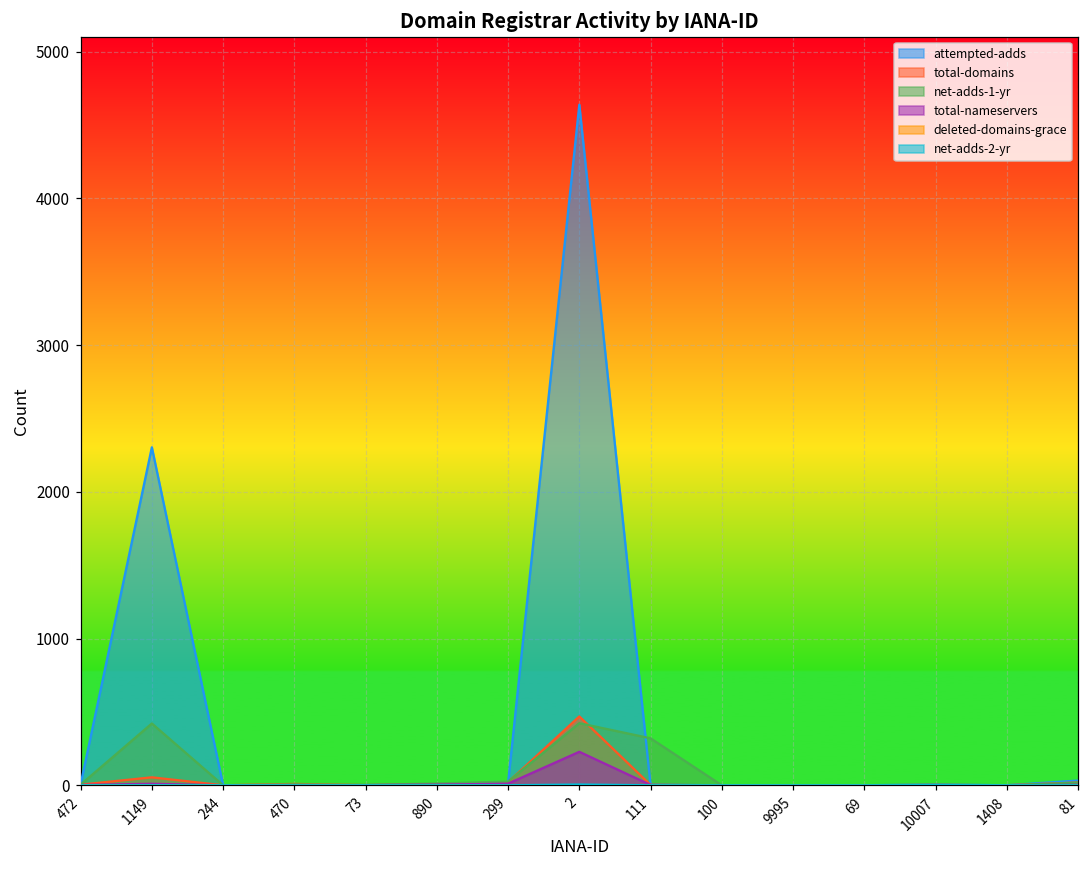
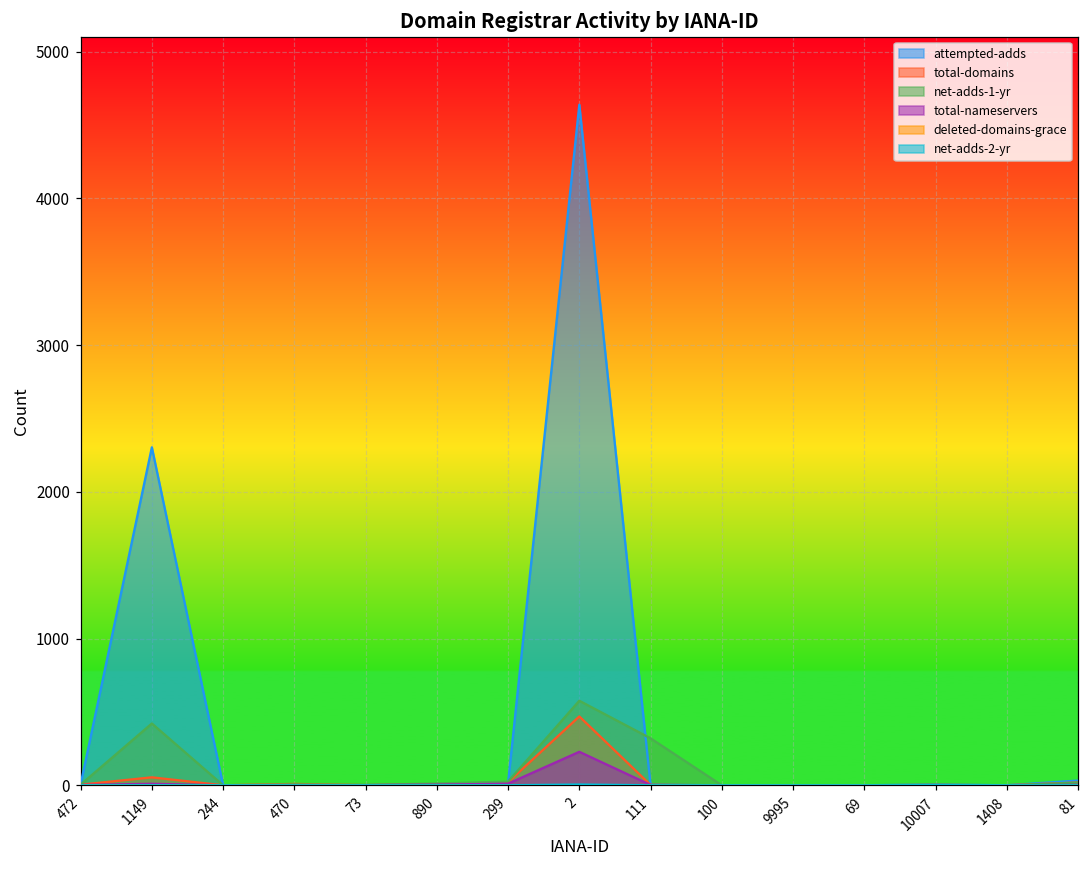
net-adds-1-yr, 2: 420 -> 580
